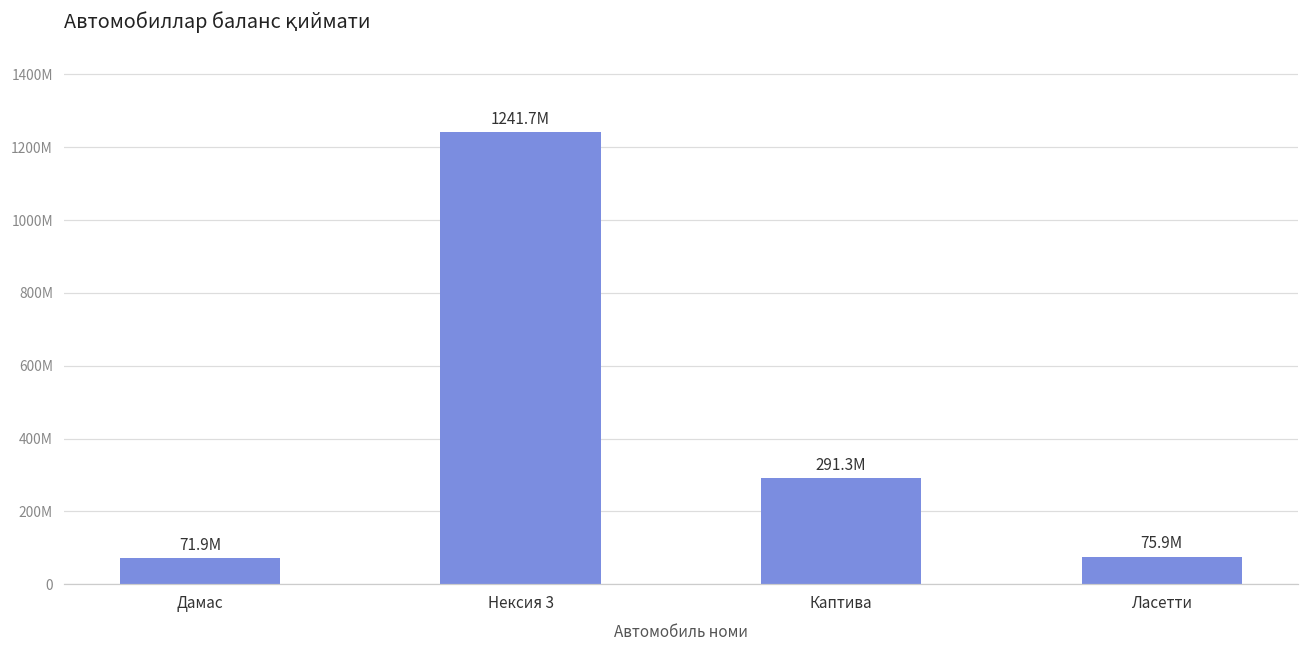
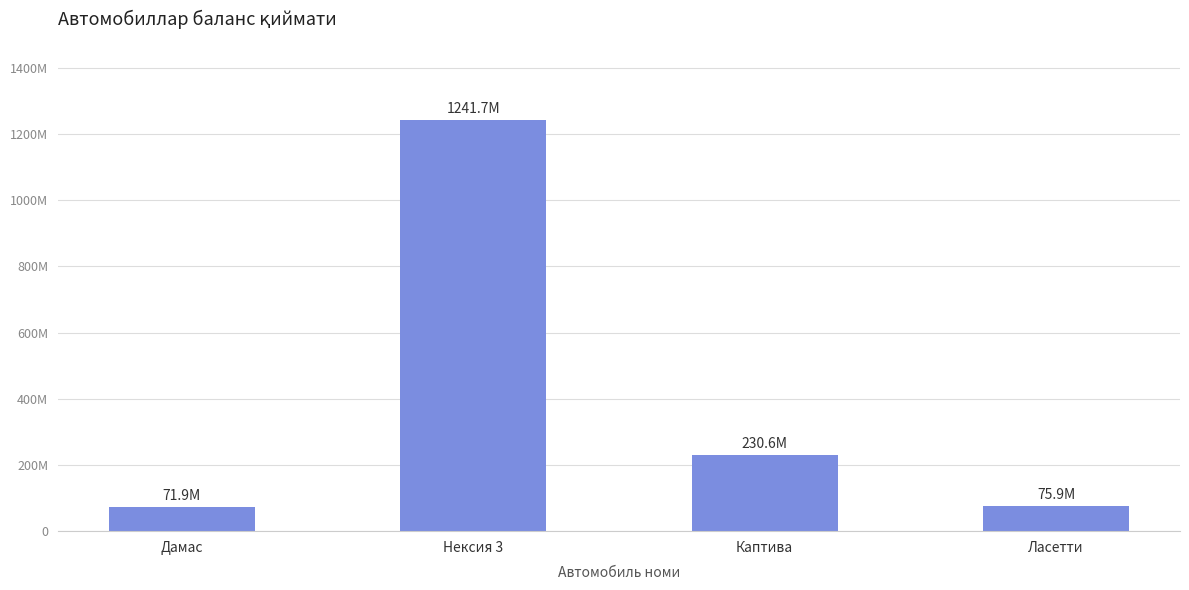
Каптива: 291.3M -> 230.6M
